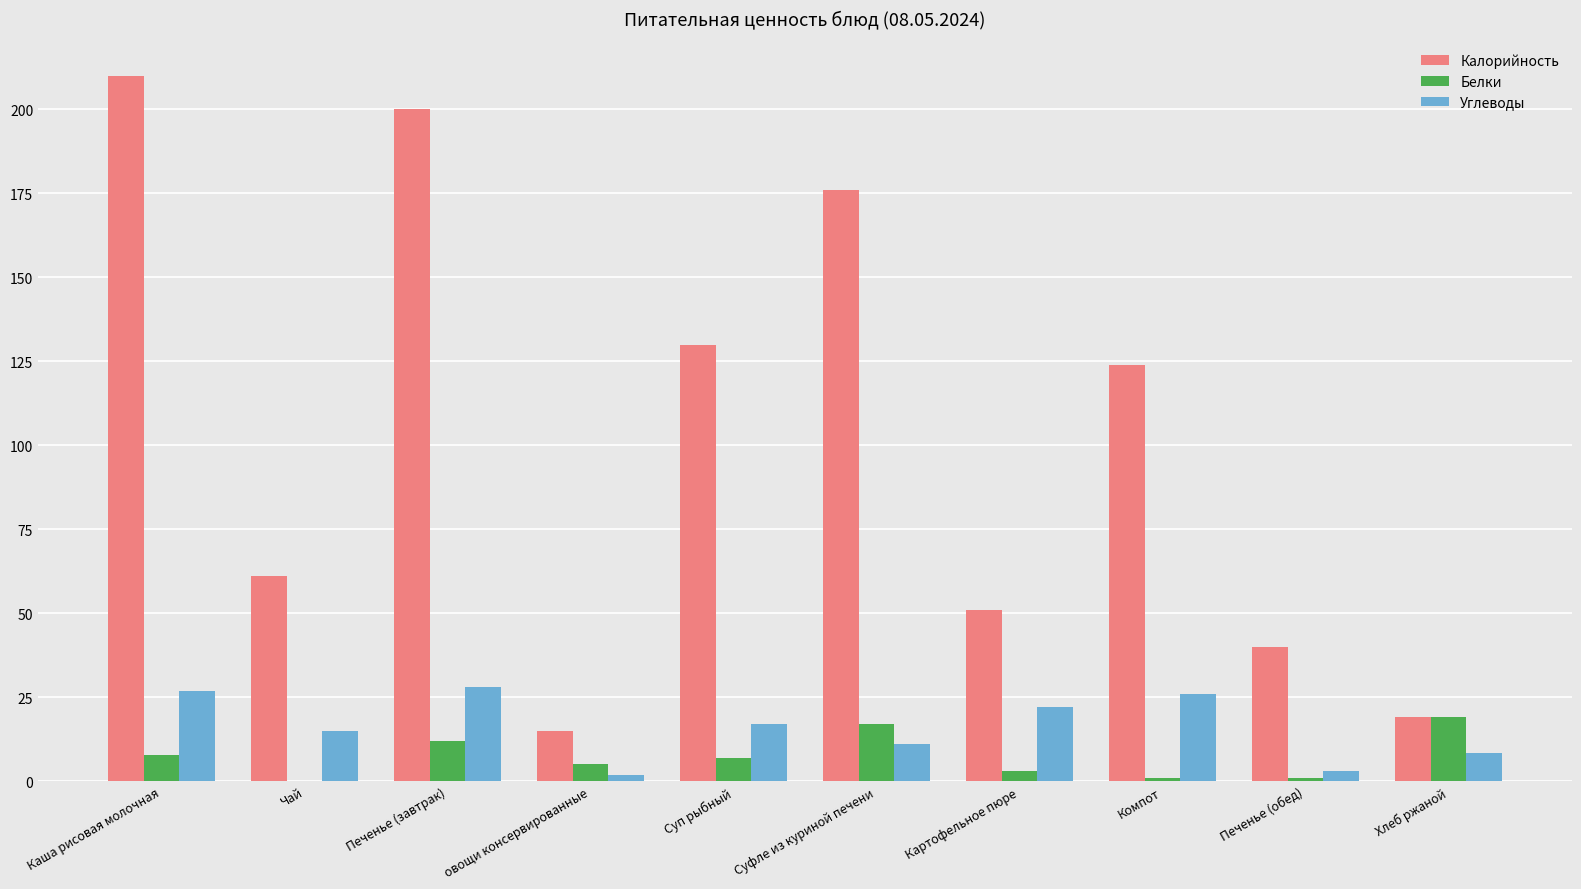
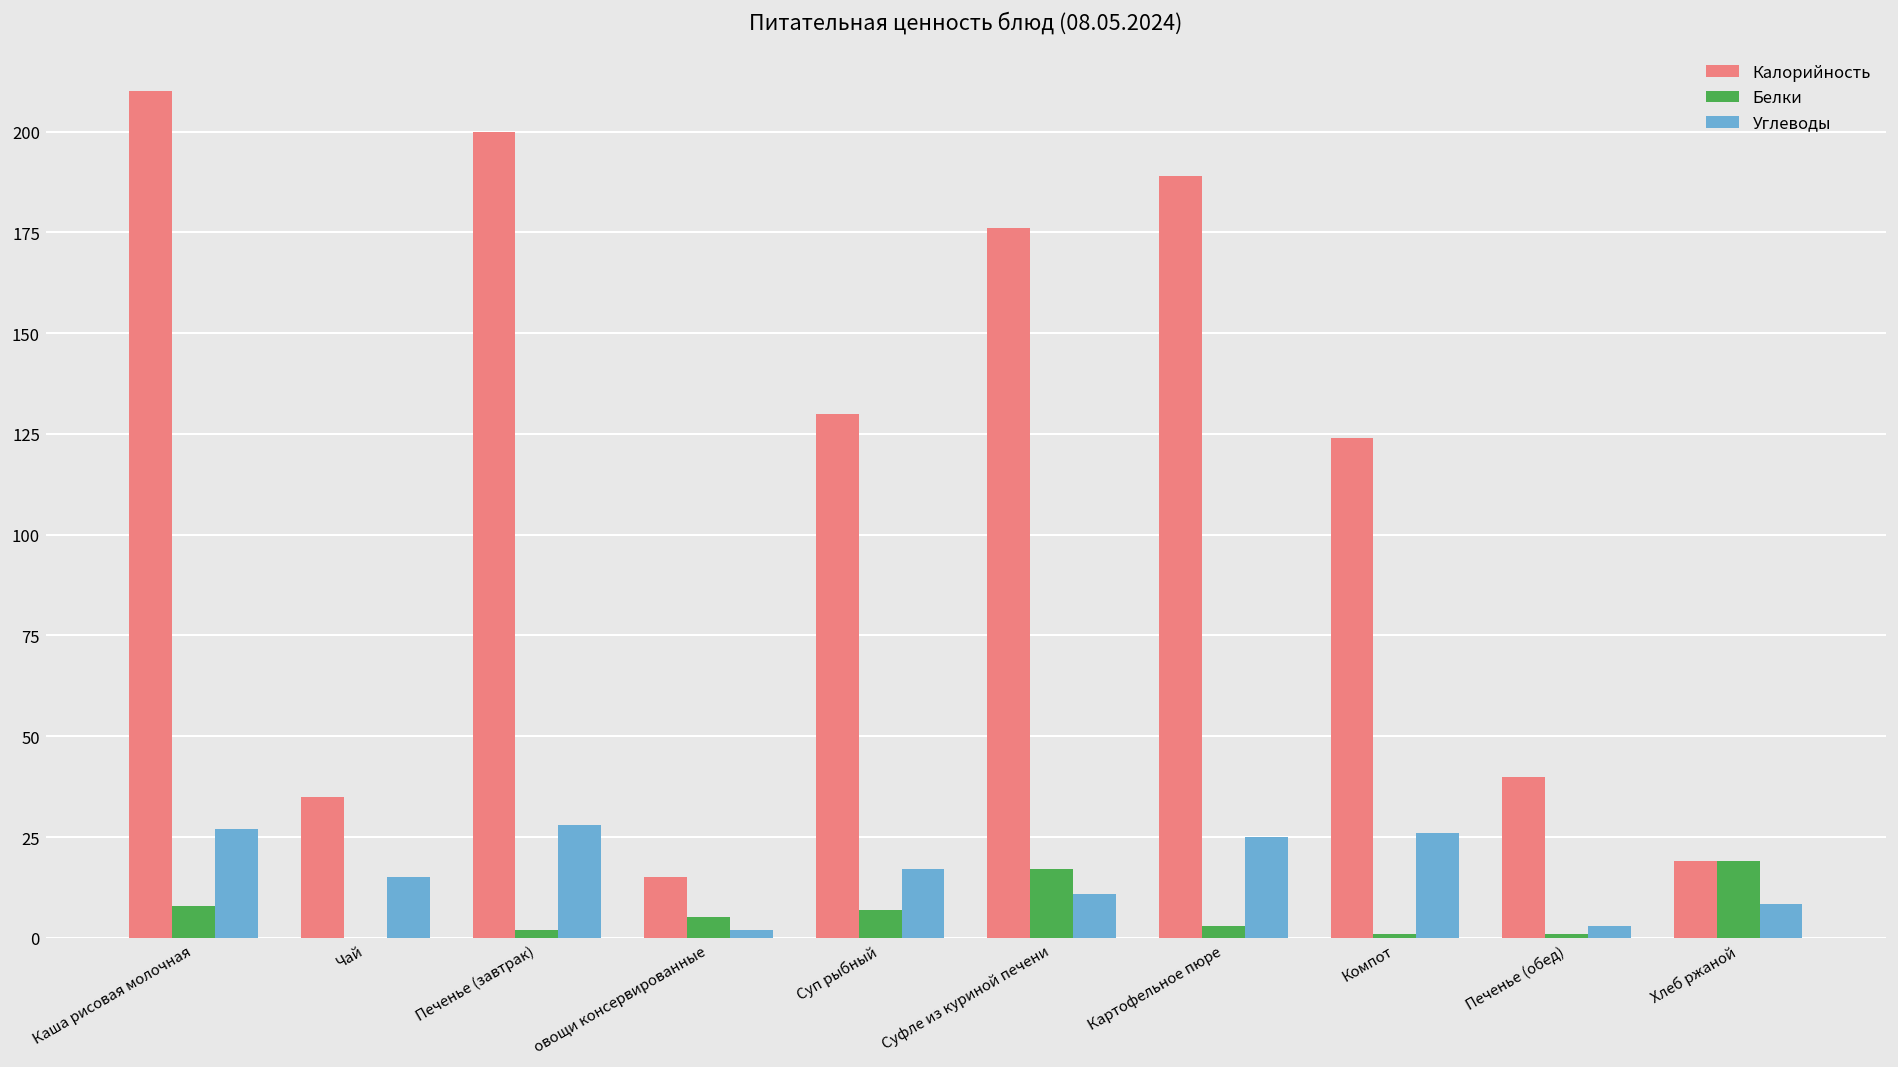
Калорийность, Чай: 61 -> 35
Белки, Печенье (завтрак): 12 -> 2
Калорийность, Картофельное пюре: 51 -> 189
Углеводы, Картофельное пюре: 22 -> 25
